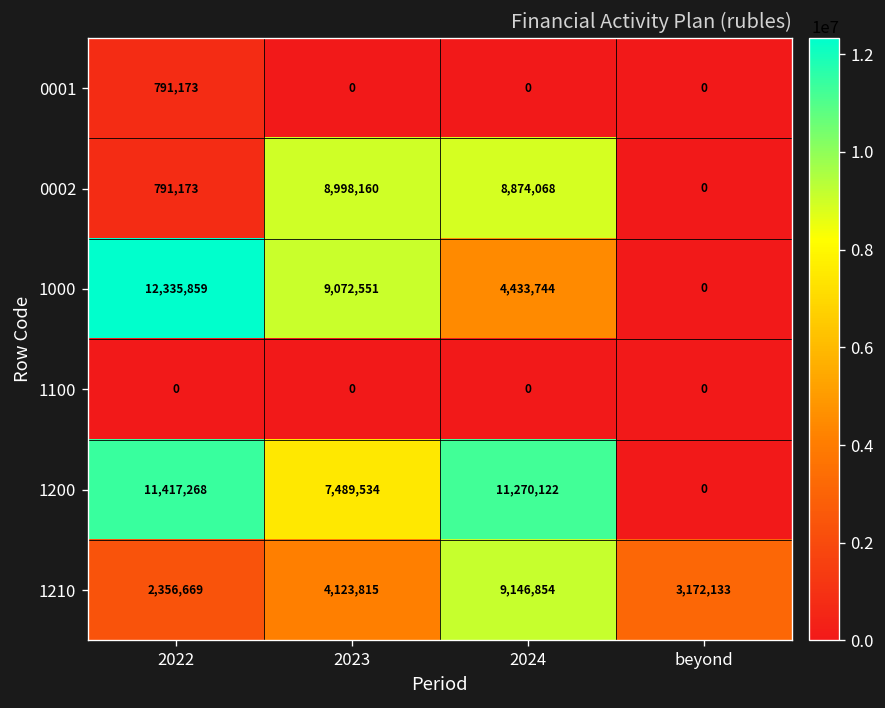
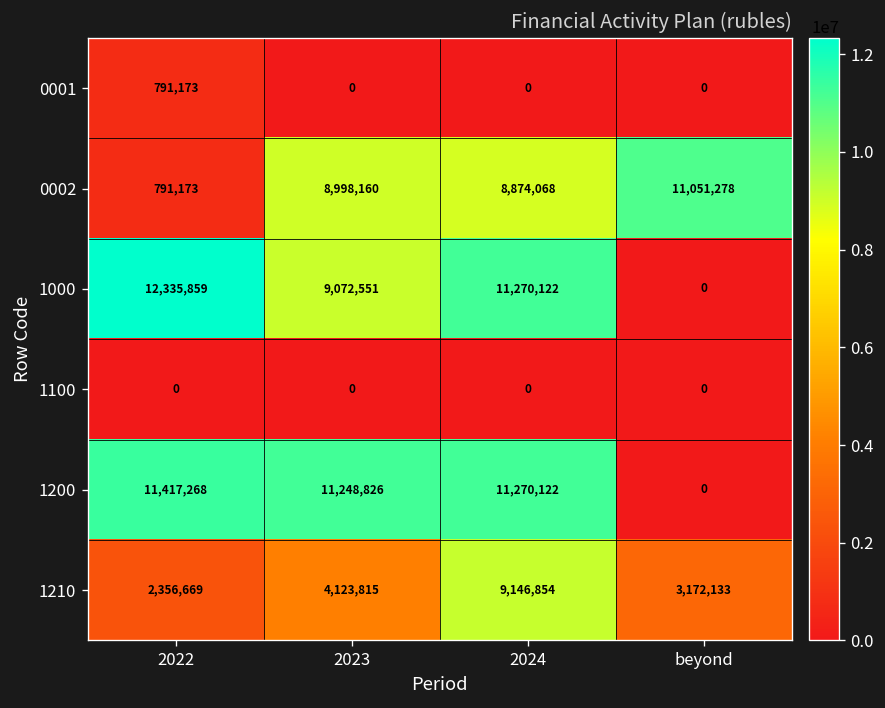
0002, beyond: 0 -> 11,051,278
1000, 2024: 4,433,744 -> 11,270,122
1200, 2023: 7,489,534 -> 11,248,826
